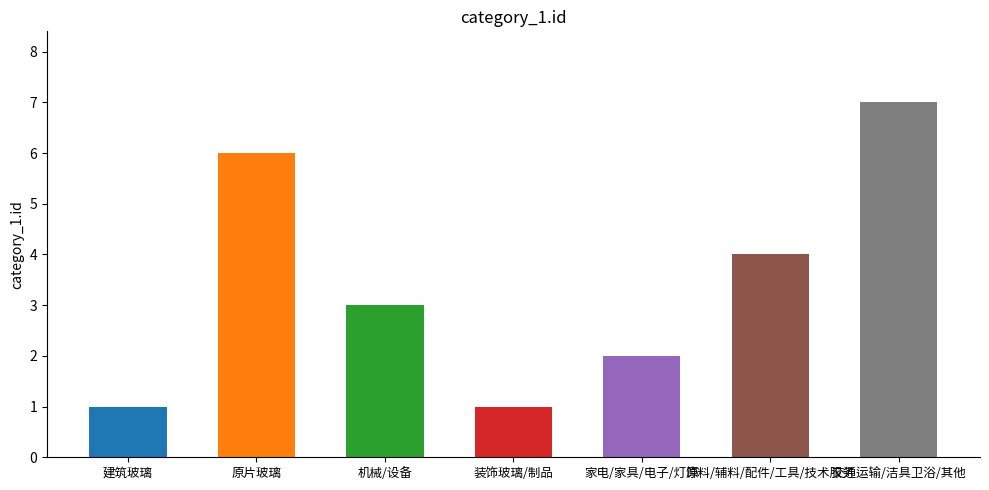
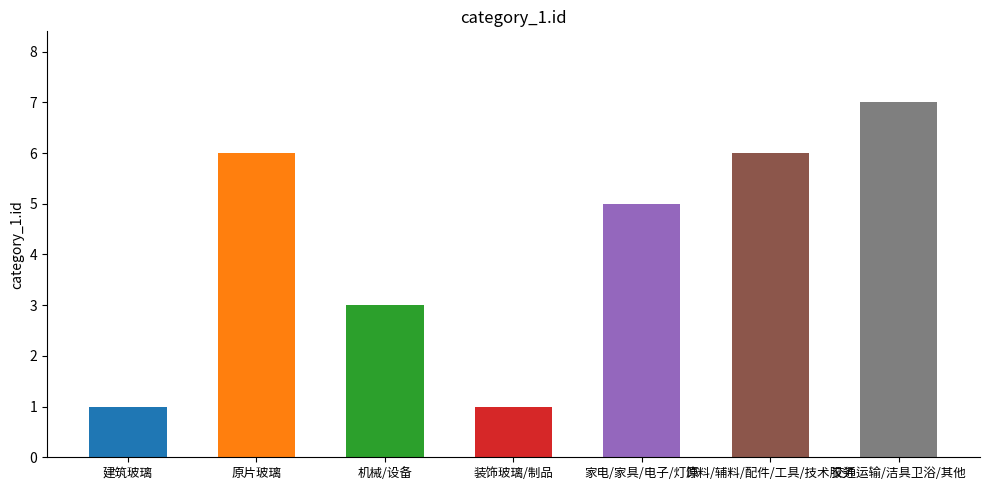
家电/家具/电子/灯饰: 2 -> 5
原料/辅料/配件/工具/技术服务: 4 -> 6
